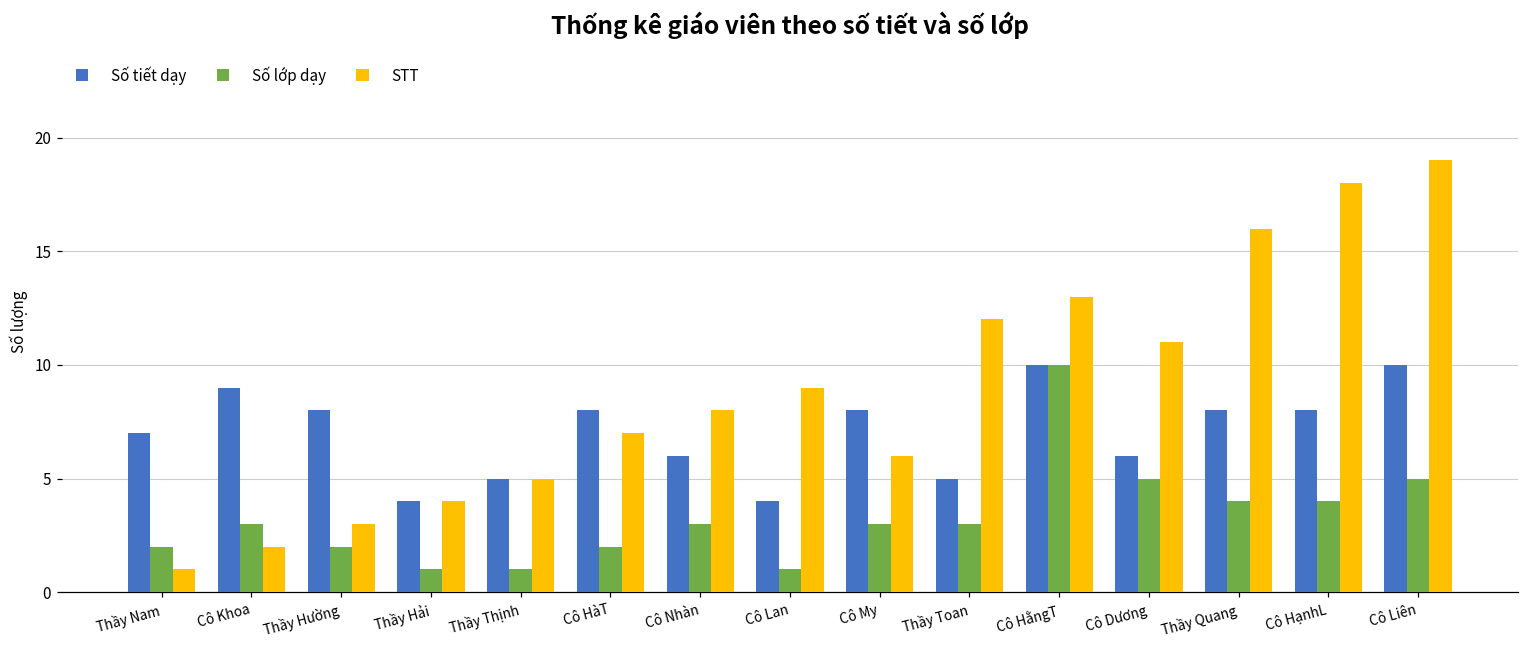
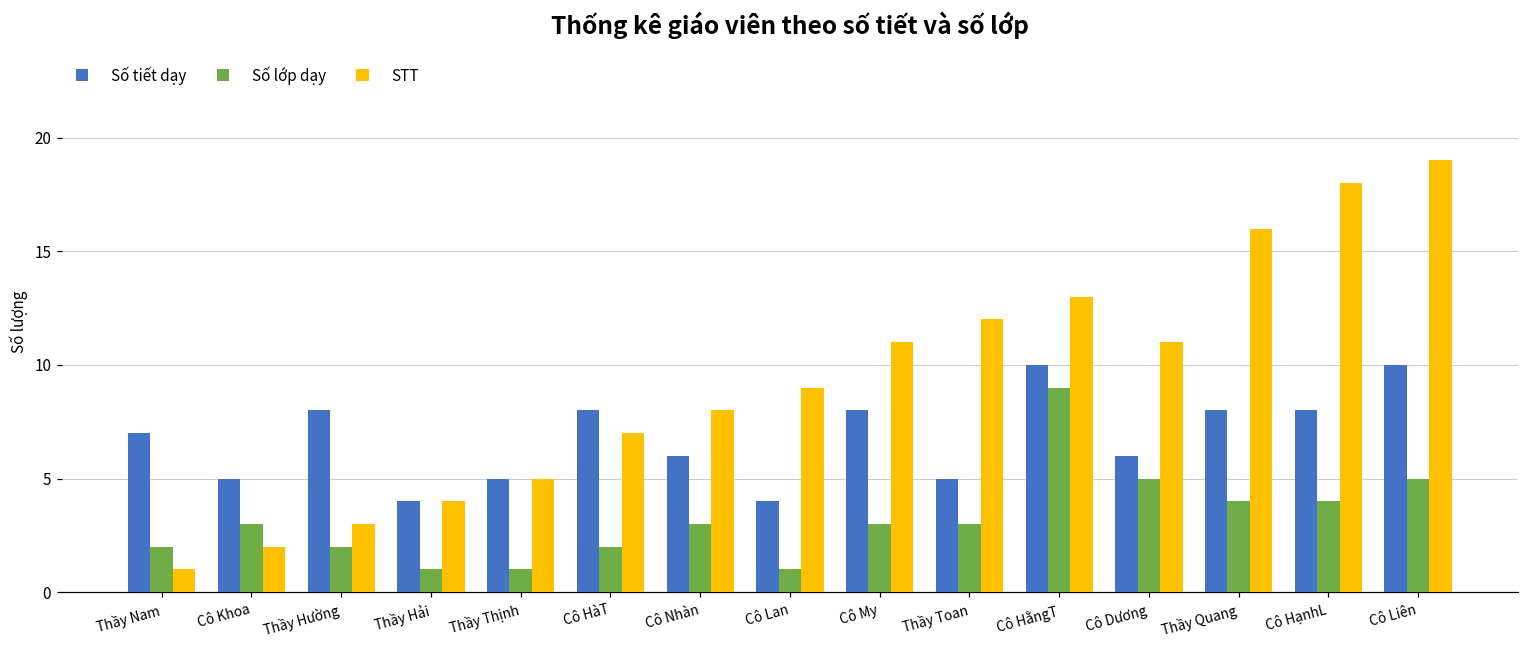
Số tiết dạy, Cô Khoa: 9 -> 5
STT, Cô My: 6 -> 11
Số lớp dạy, Cô HằngT: 10 -> 9
